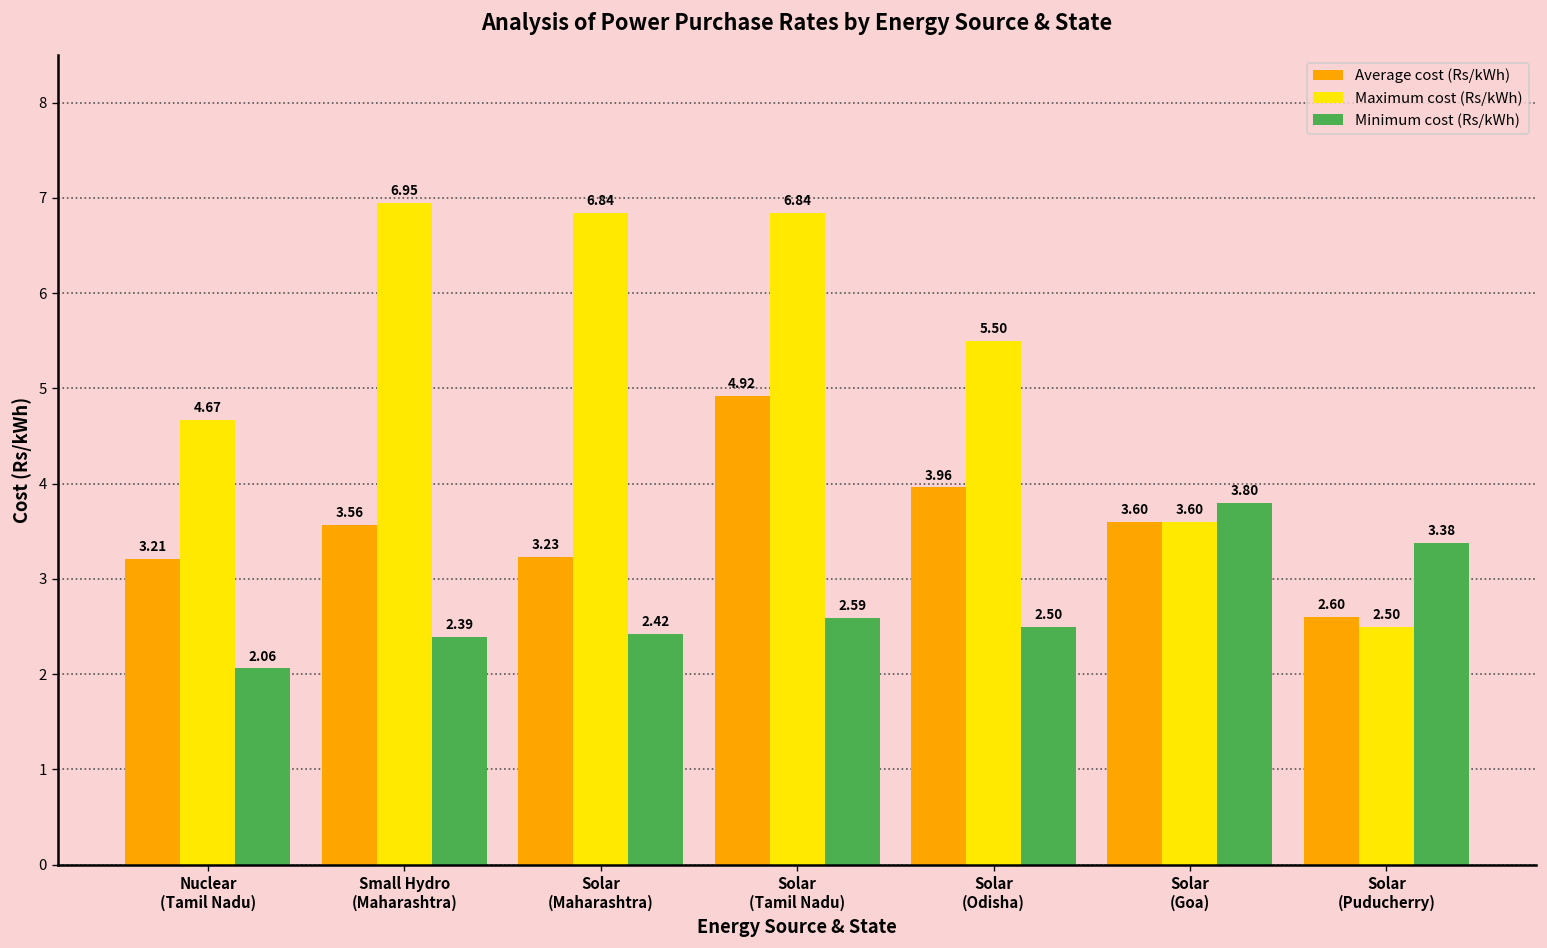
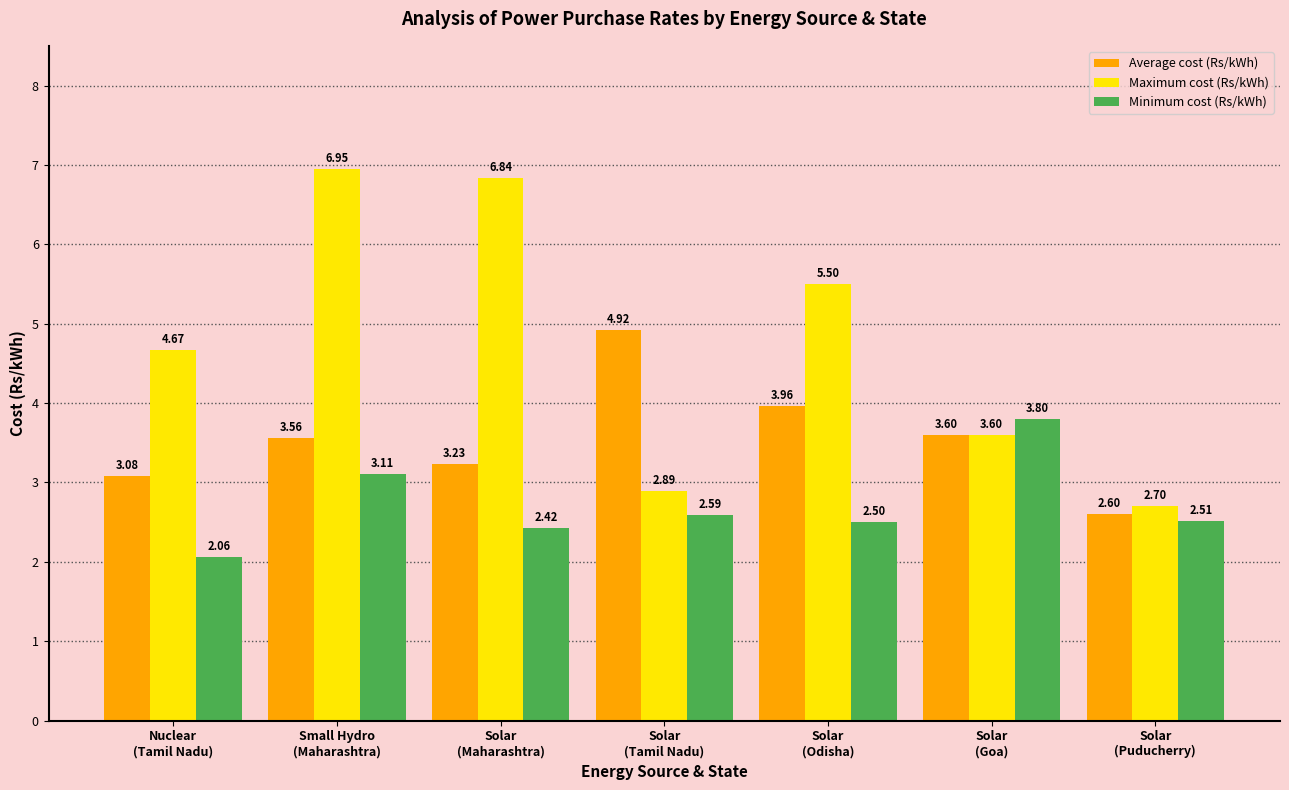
Average cost (Rs/kWh), Nuclear (Tamil Nadu): 3.21 -> 3.08
Minimum cost (Rs/kWh), Small Hydro (Maharashtra): 2.39 -> 3.11
Maximum cost (Rs/kWh), Solar (Tamil Nadu): 6.84 -> 2.89
Maximum cost (Rs/kWh), Solar (Puducherry): 2.50 -> 2.70
Minimum cost (Rs/kWh), Solar (Puducherry): 3.38 -> 2.51
